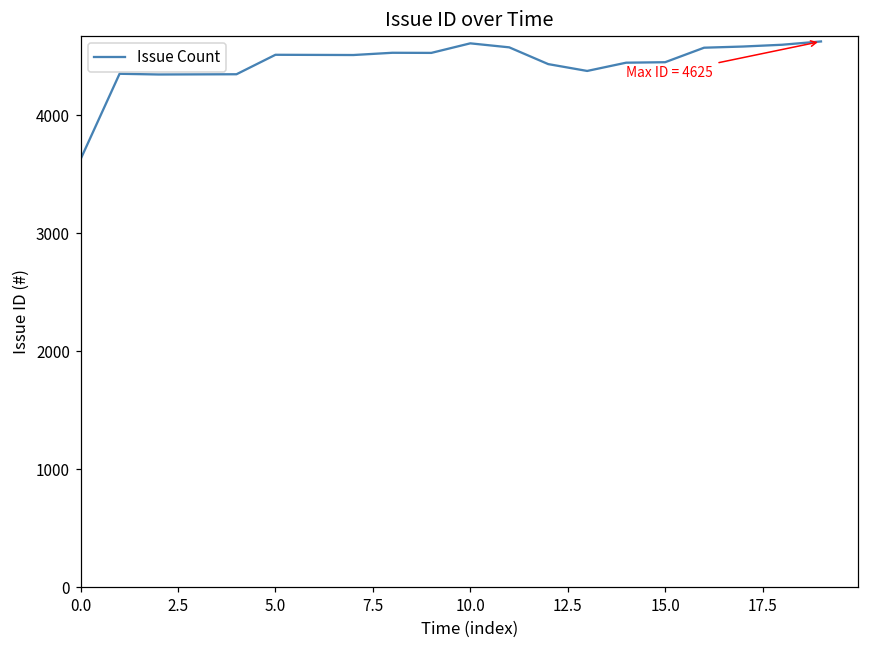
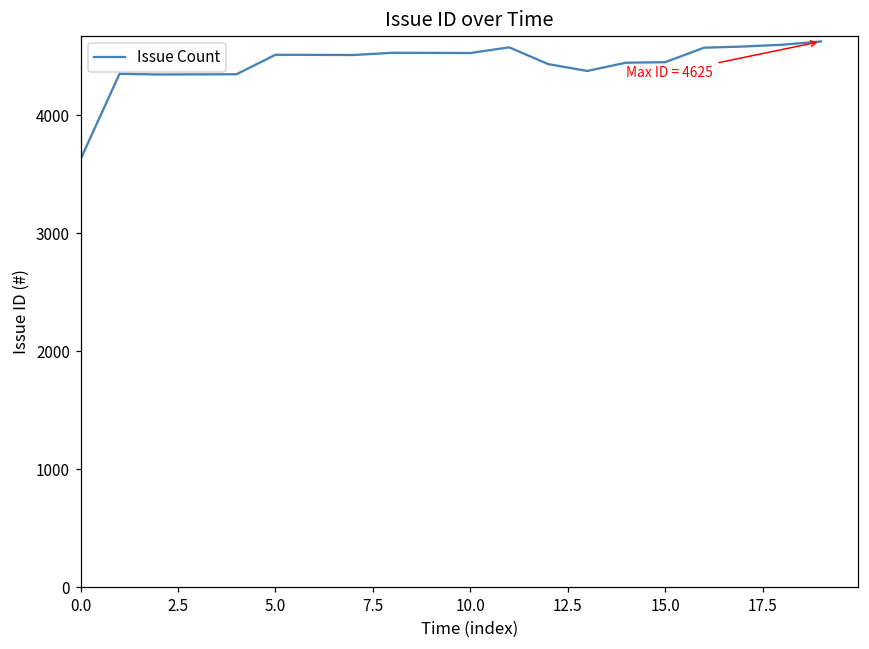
10.0: 4610 -> 4530
